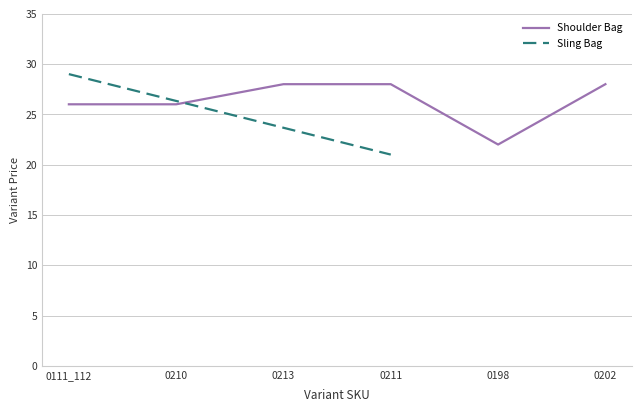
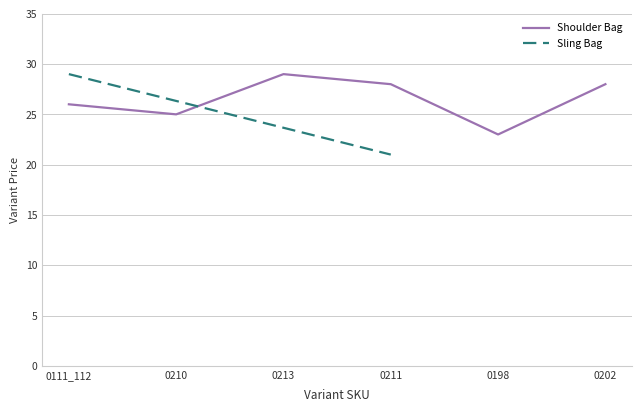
Shoulder Bag, 0210: 26 -> 25
Shoulder Bag, 0213: 28 -> 29
Shoulder Bag, 0198: 22 -> 23
